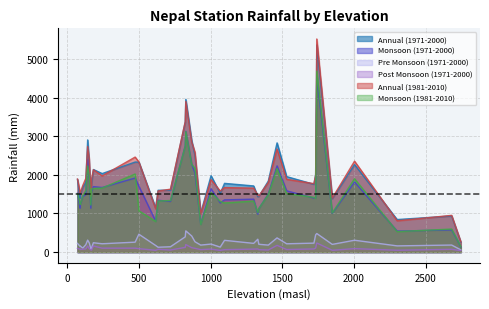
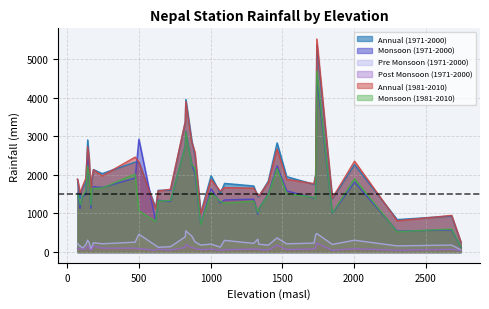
Monsoon (1971-2000), 500: 1700 -> 2900
